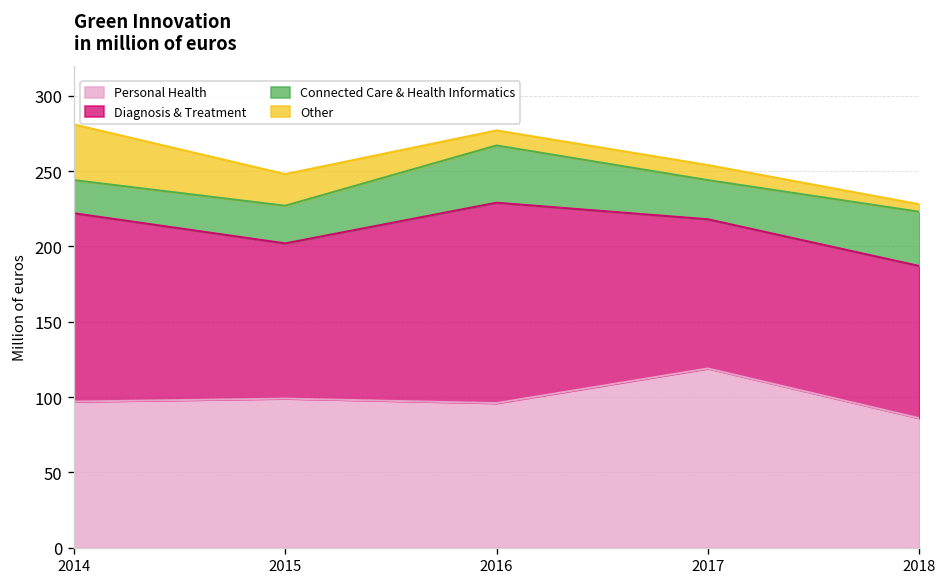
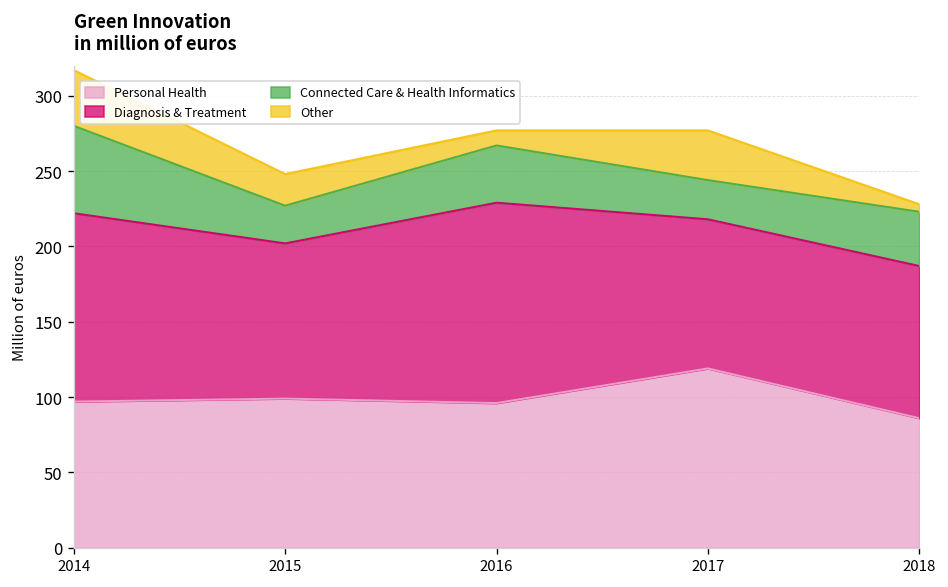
Connected Care & Health Informatics, 2014: 22 -> 58
Other, 2017: 10 -> 33
